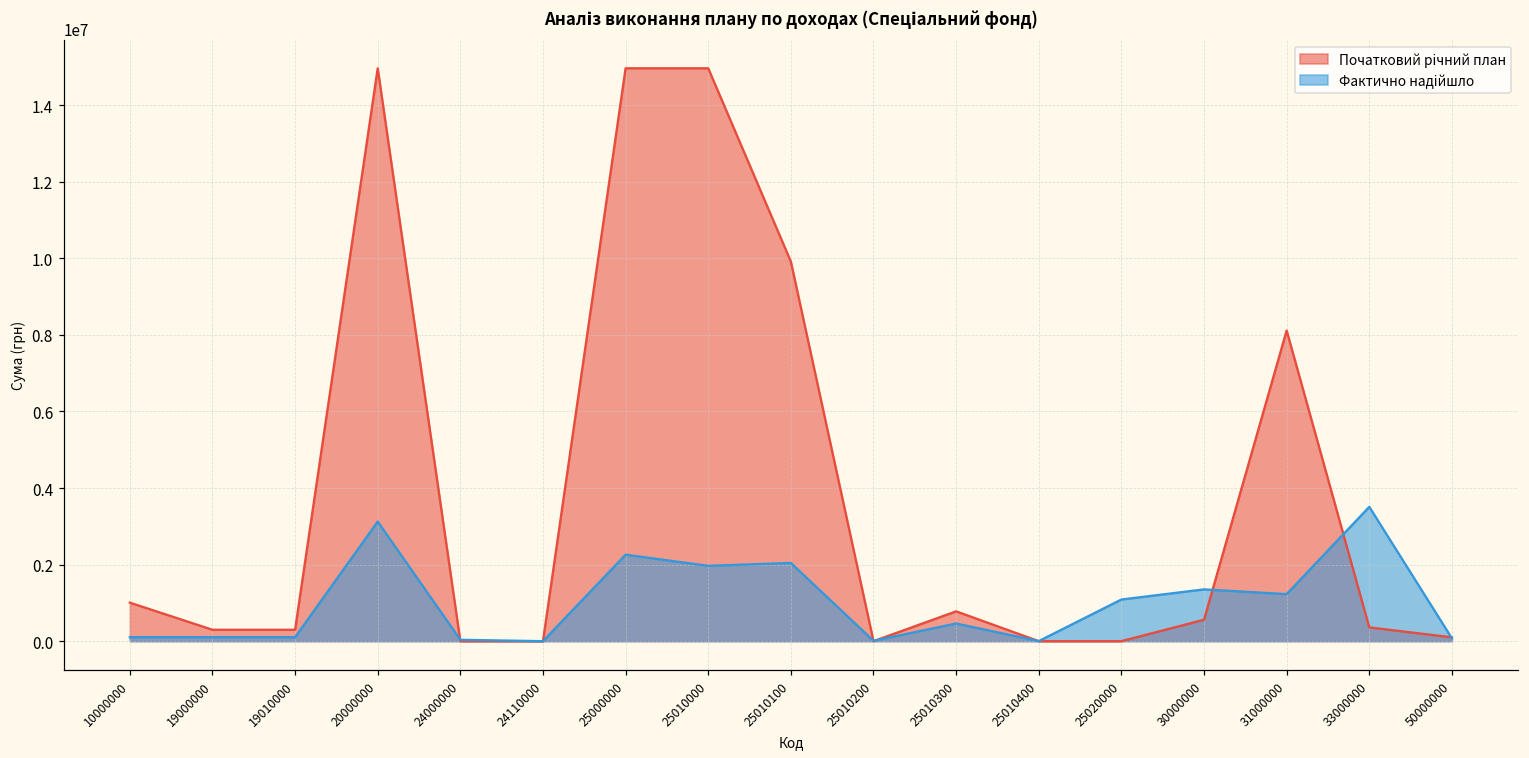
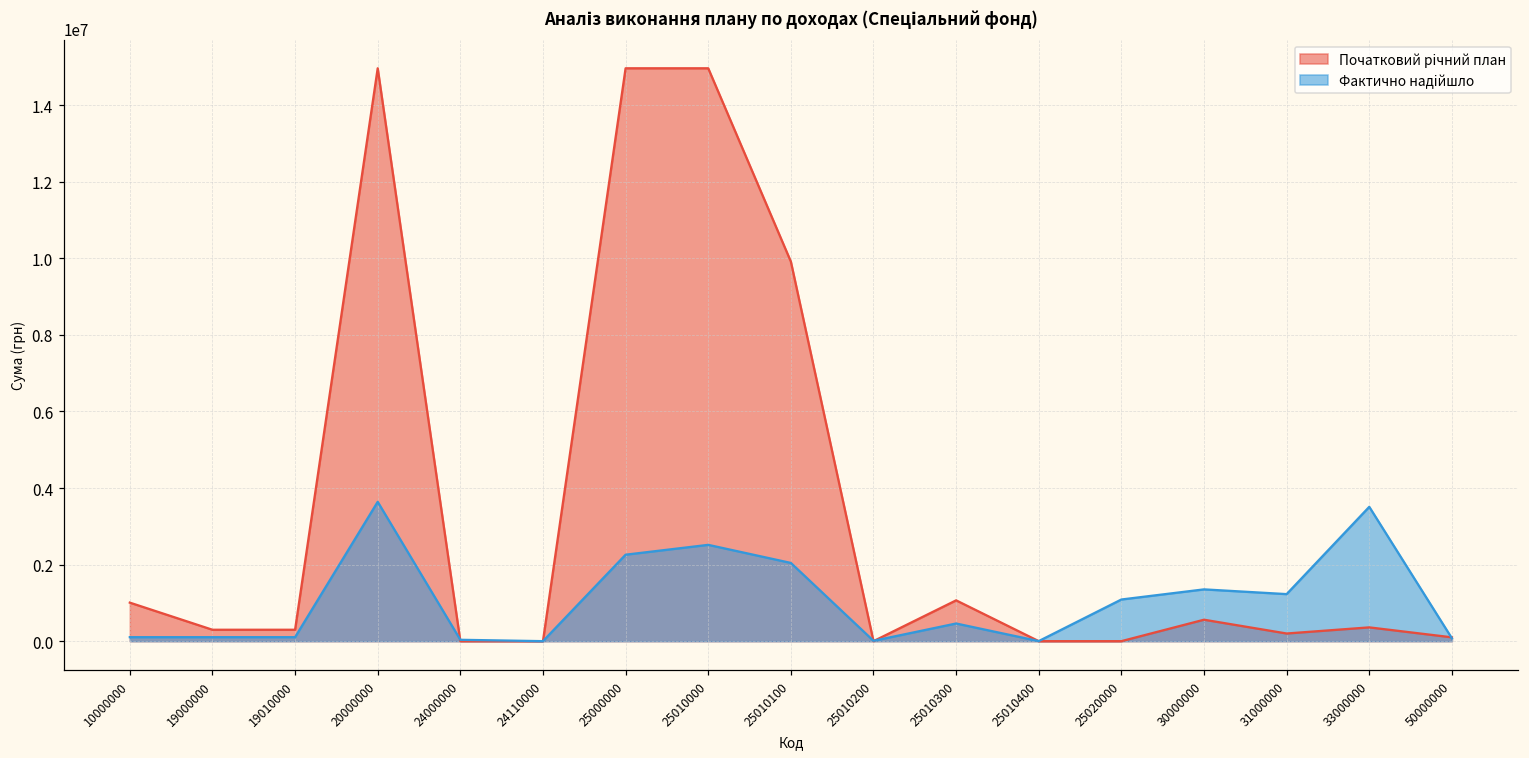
Фактично надійшло, 20000000: 3100000 -> 3600000
Фактично надійшло, 25010000: 2000000 -> 2500000
Початковий річний план, 25010300: 800000 -> 1100000
Початковий річний план, 31000000: 8100000 -> 200000
